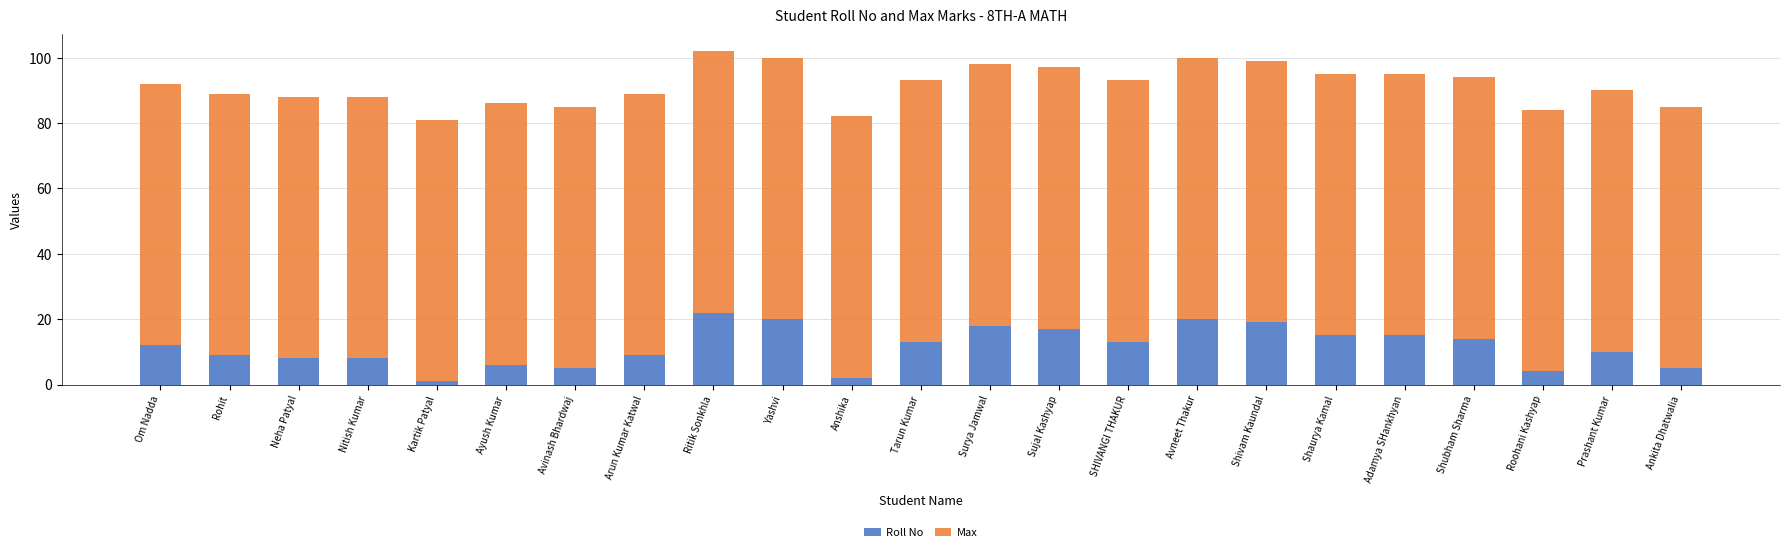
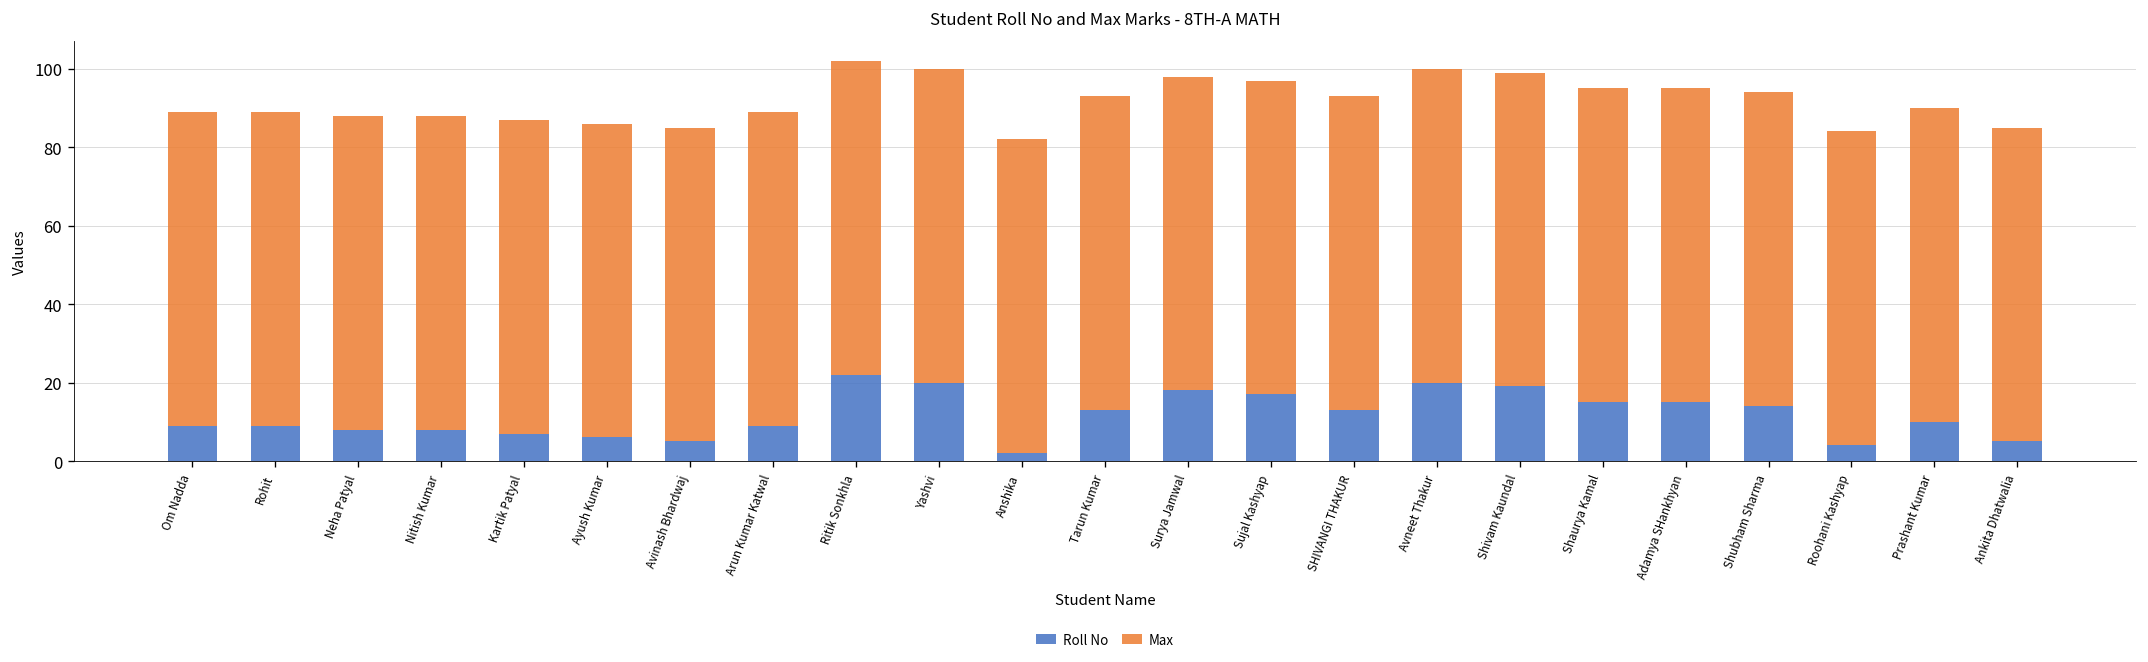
Roll No, Om Nadda: 12 -> 9
Roll No, Kartik Patyal: 1 -> 7
